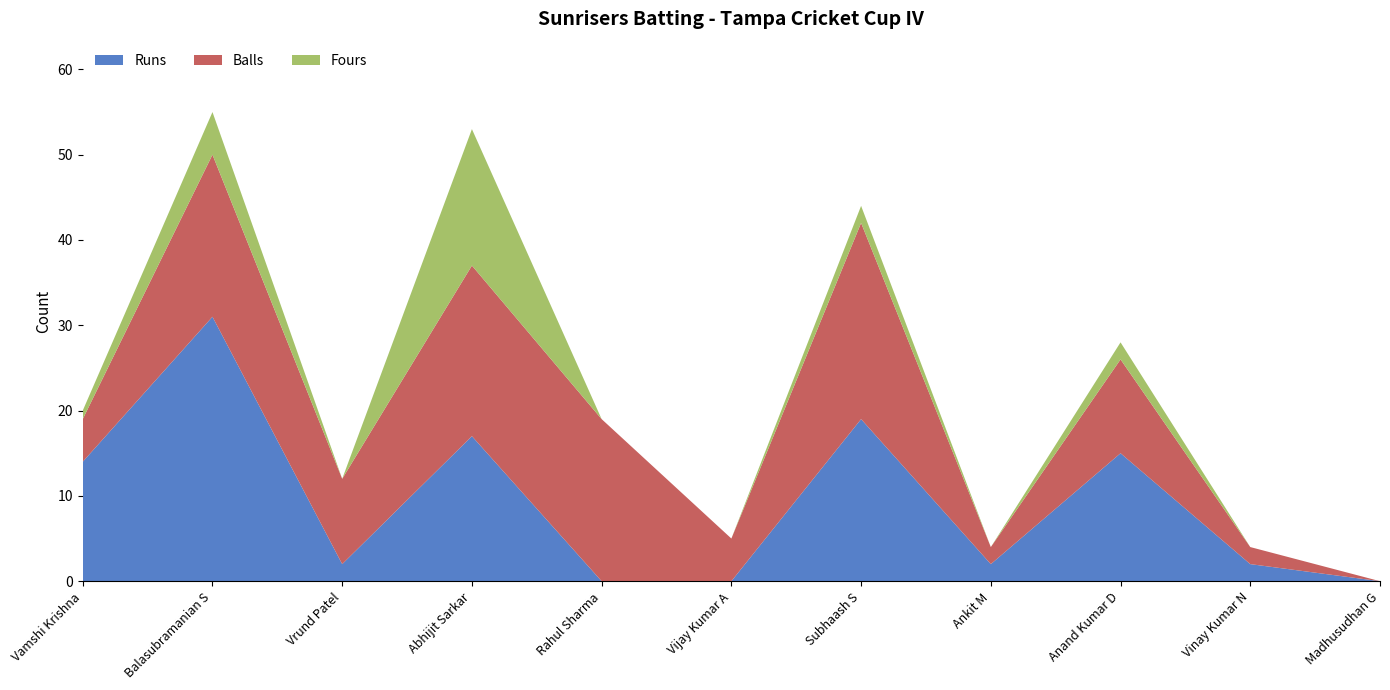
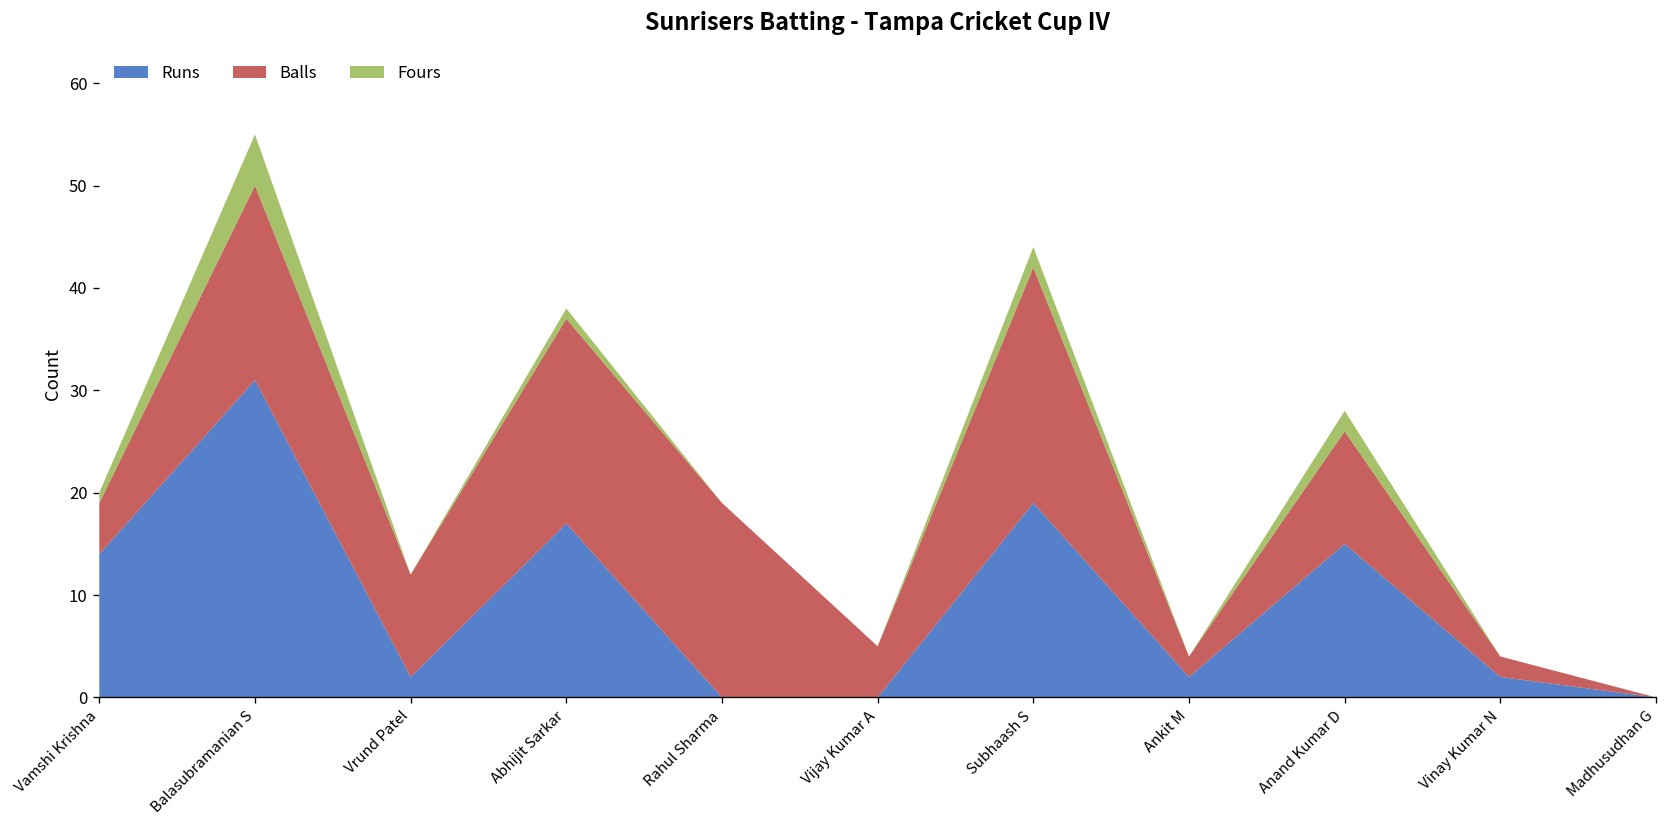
Fours, Abhijit Sarkar: 16 -> 1
